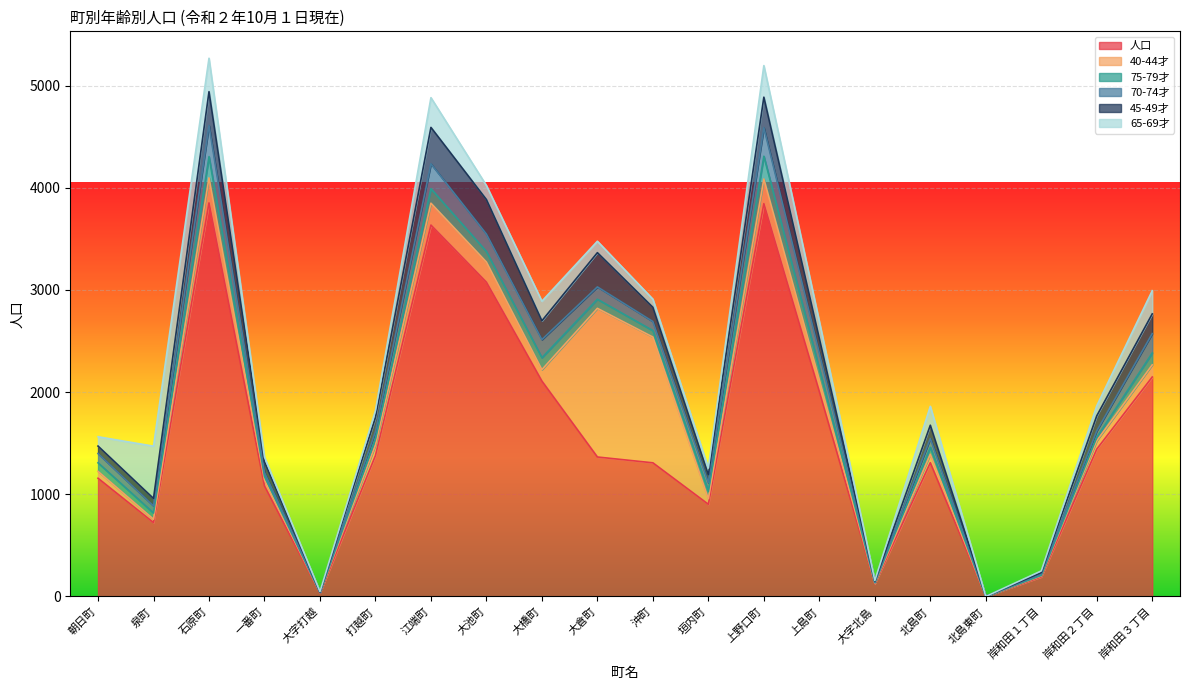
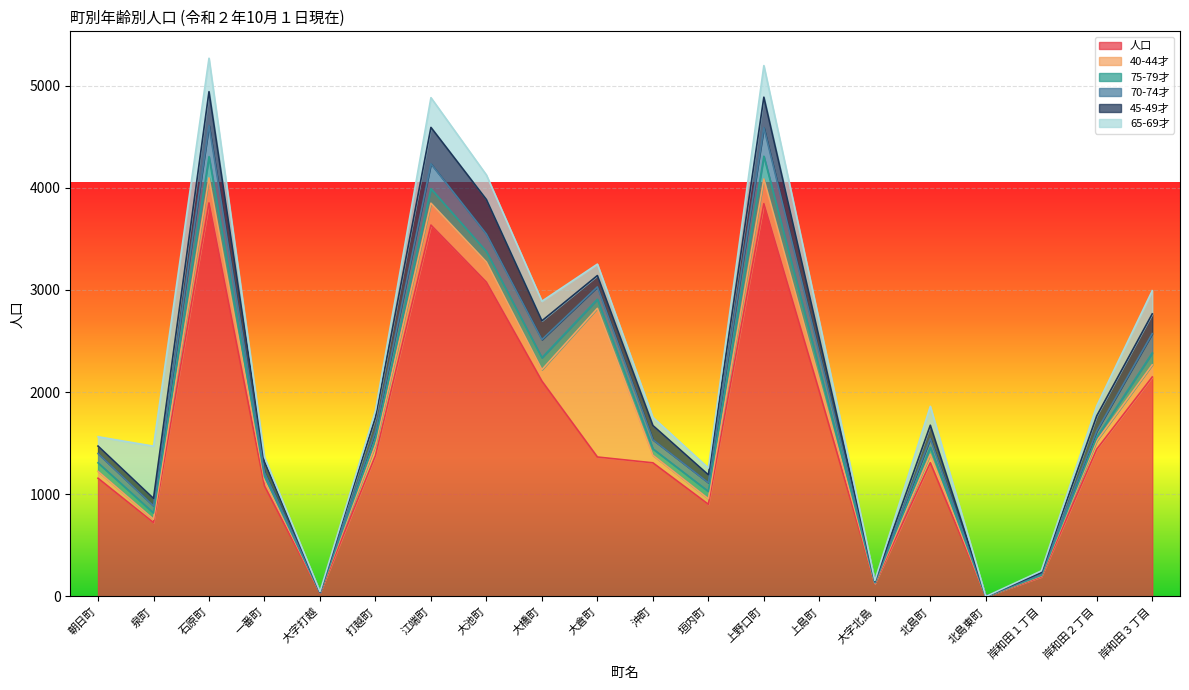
65-69才, 大池町: 140 -> 240
45-49才, 大倉町: 340 -> 110
40-44才, 沖町: 1230 -> 70
